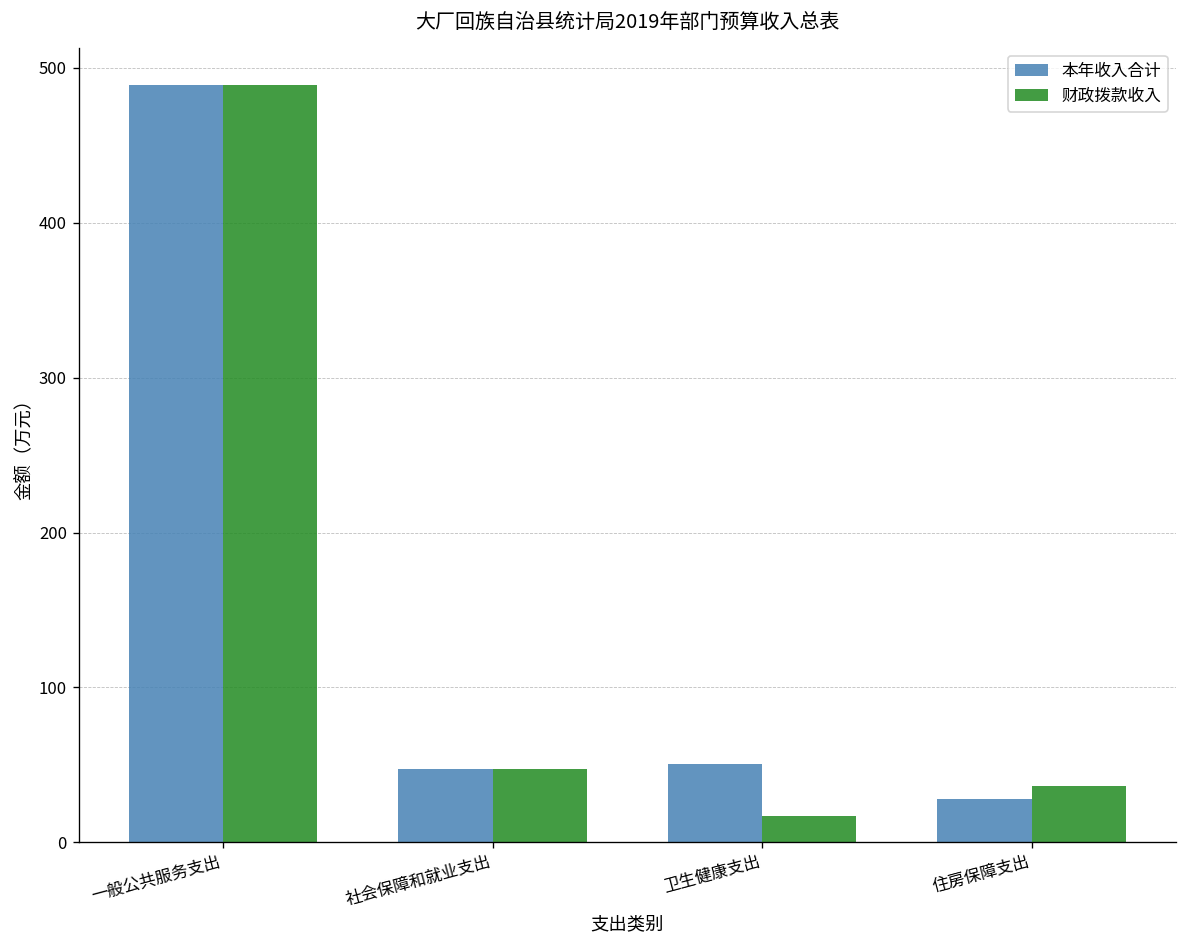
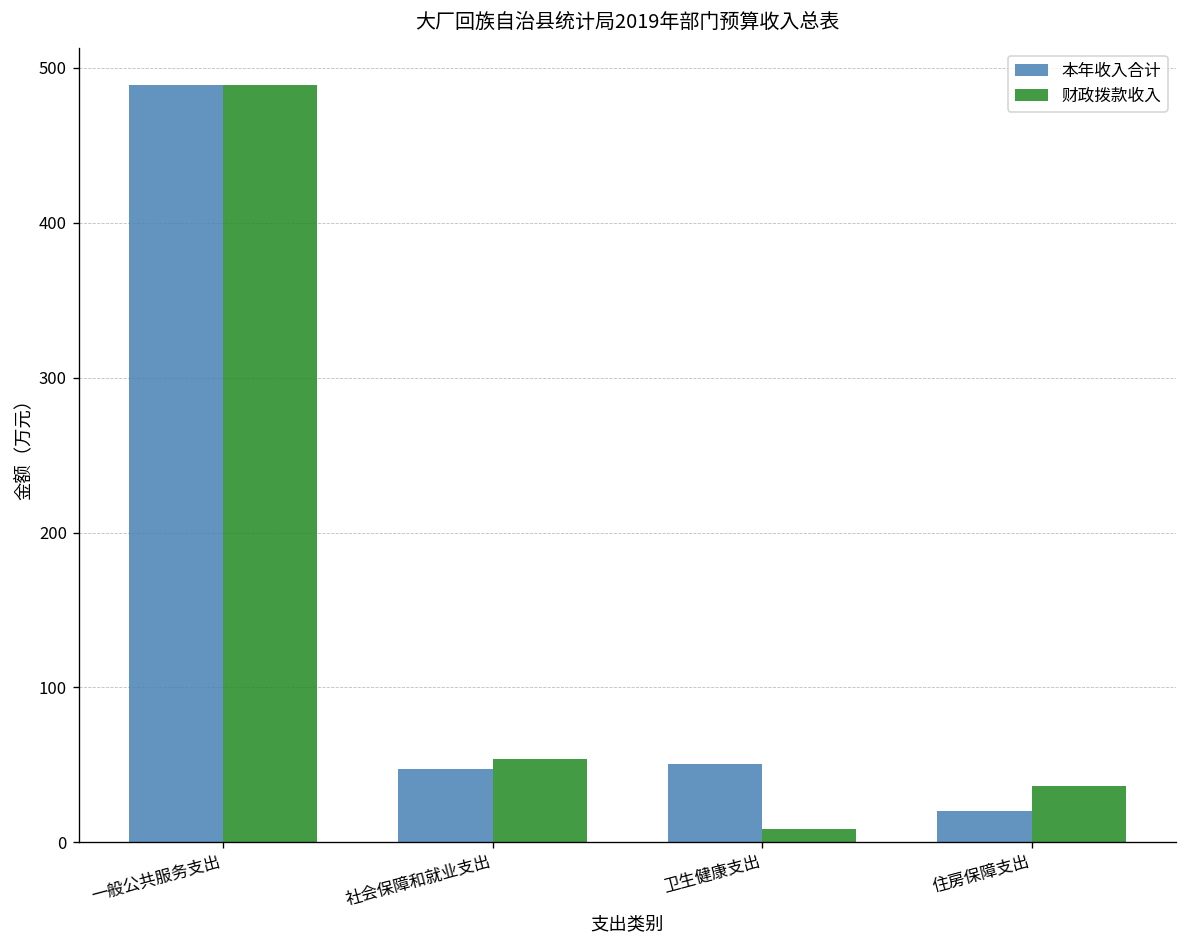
财政拨款收入, 社会保障和就业支出: 47 -> 54
财政拨款收入, 卫生健康支出: 17 -> 9
本年收入合计, 住房保障支出: 28 -> 20
